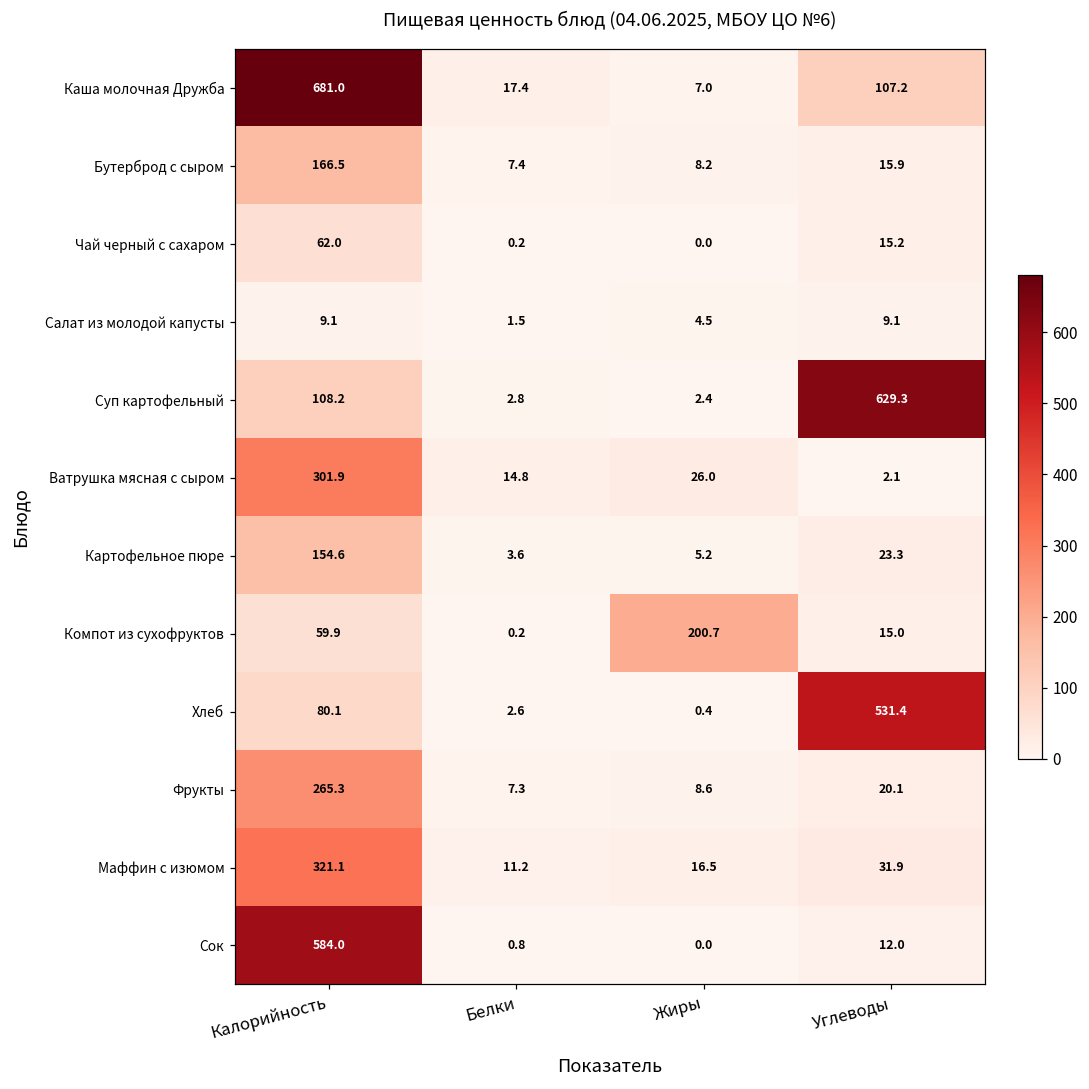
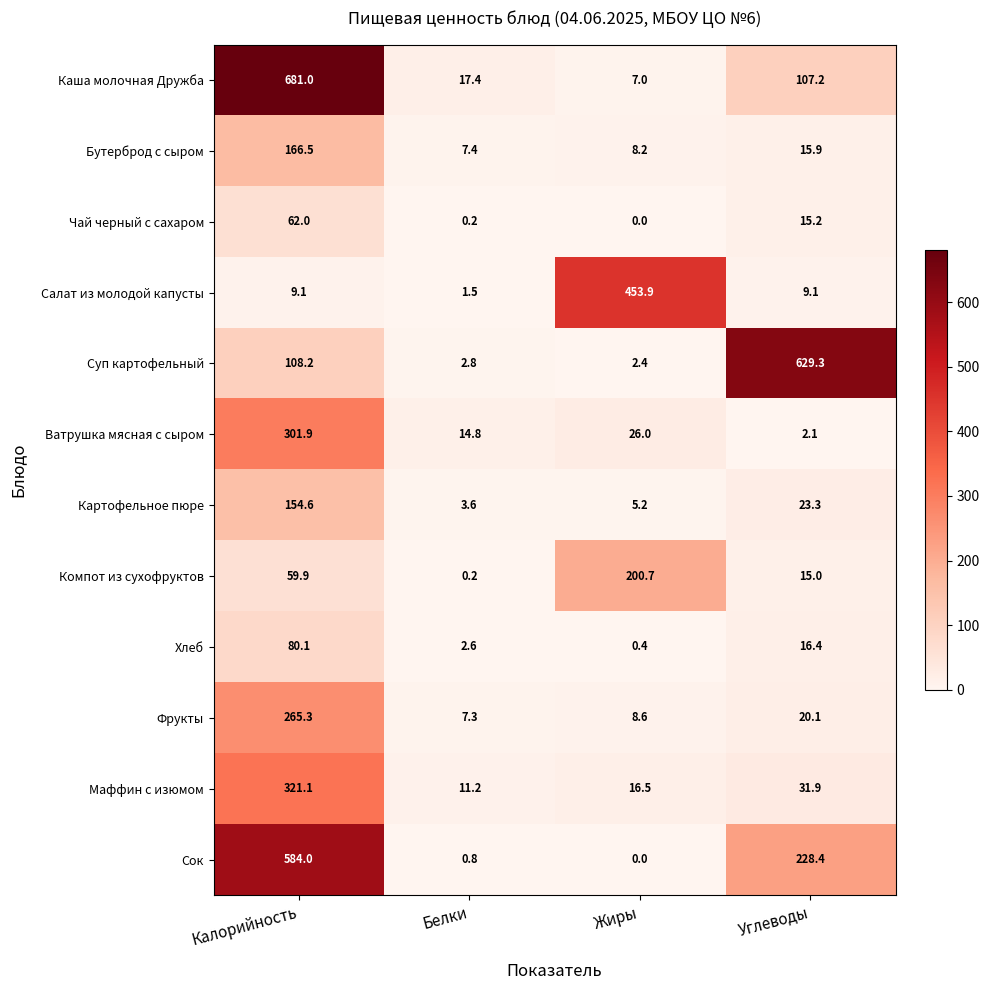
Салат из молодой капусты, Жиры: 4.5 -> 453.9
Хлеб, Углеводы: 531.4 -> 16.4
Сок, Углеводы: 12.0 -> 228.4
